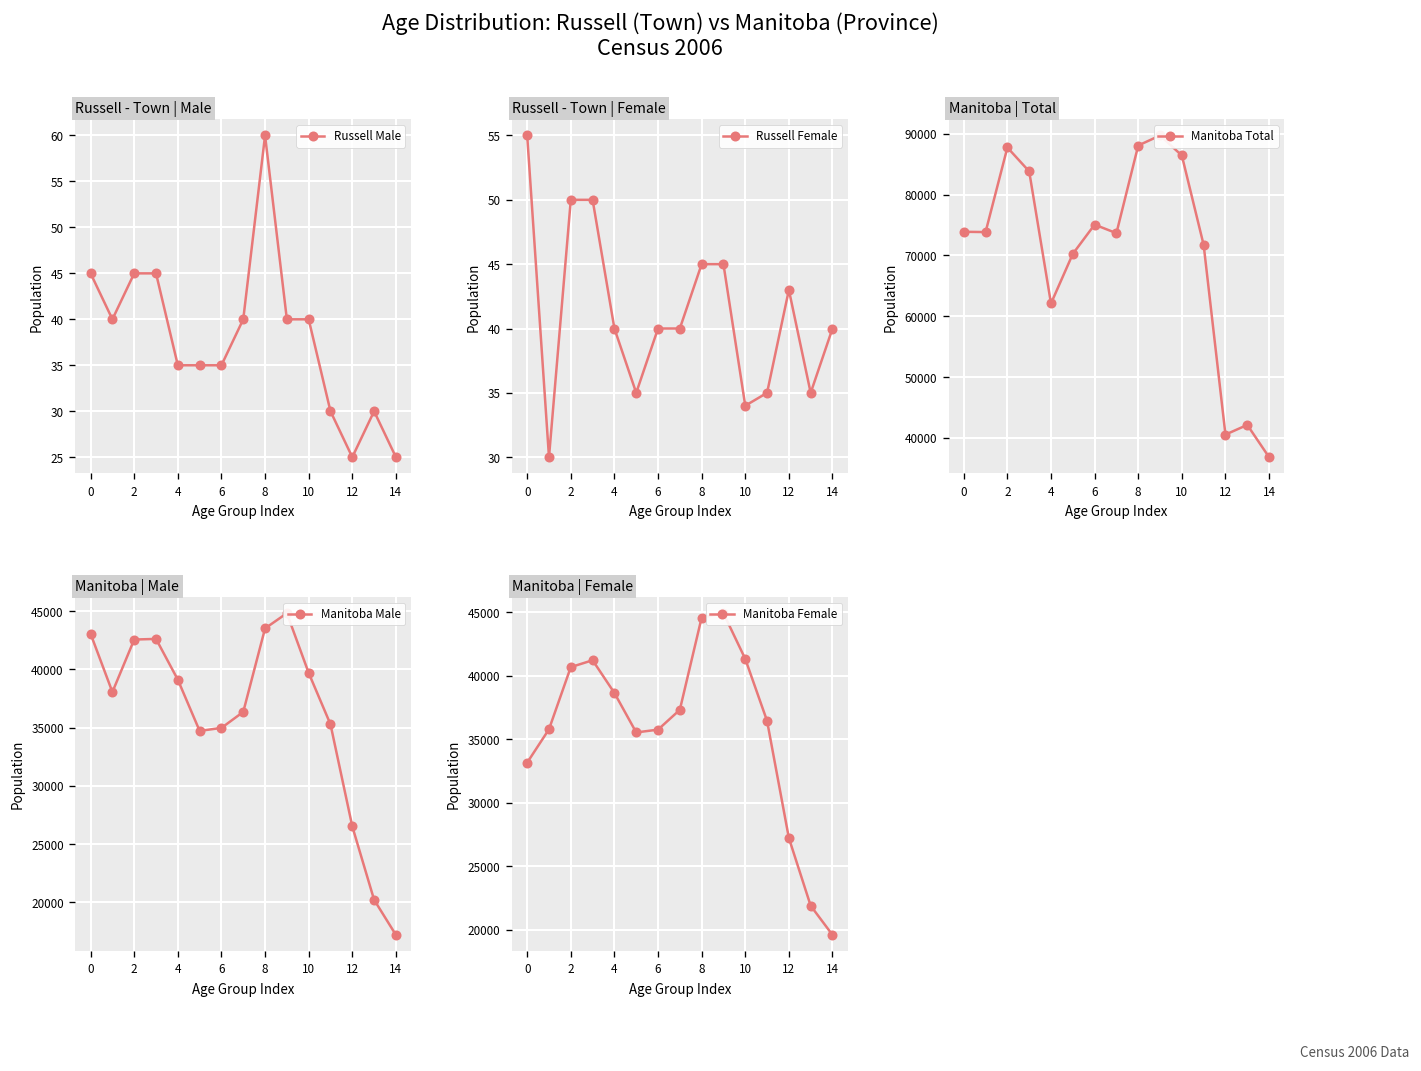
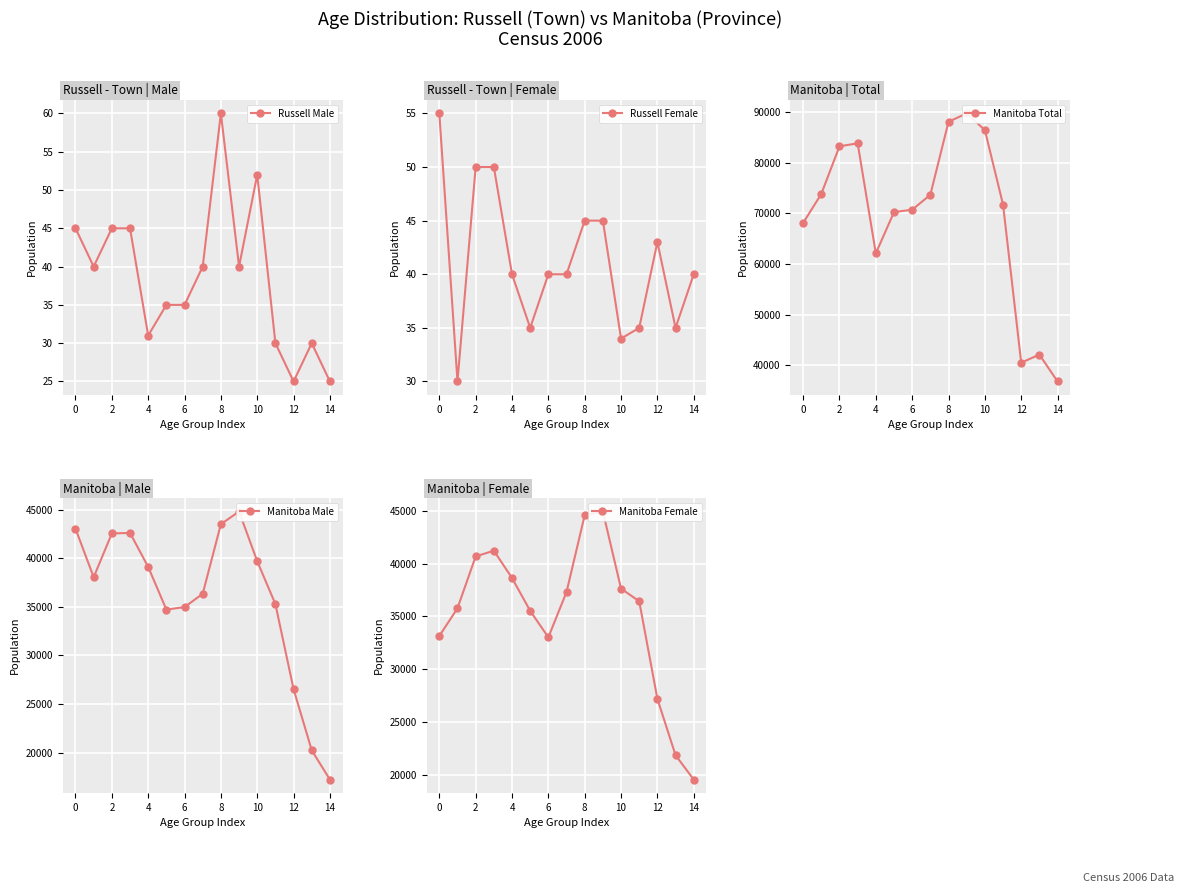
Russell - Town | Male, 4: 35 -> 31
Russell - Town | Male, 10: 40 -> 52
Manitoba | Total, 0: 74000 -> 68000
Manitoba | Total, 2: 88000 -> 83000
Manitoba | Total, 6: 75000 -> 71000
Manitoba | Female, 6: 35800 -> 33000
Manitoba | Female, 10: 41300 -> 37600
